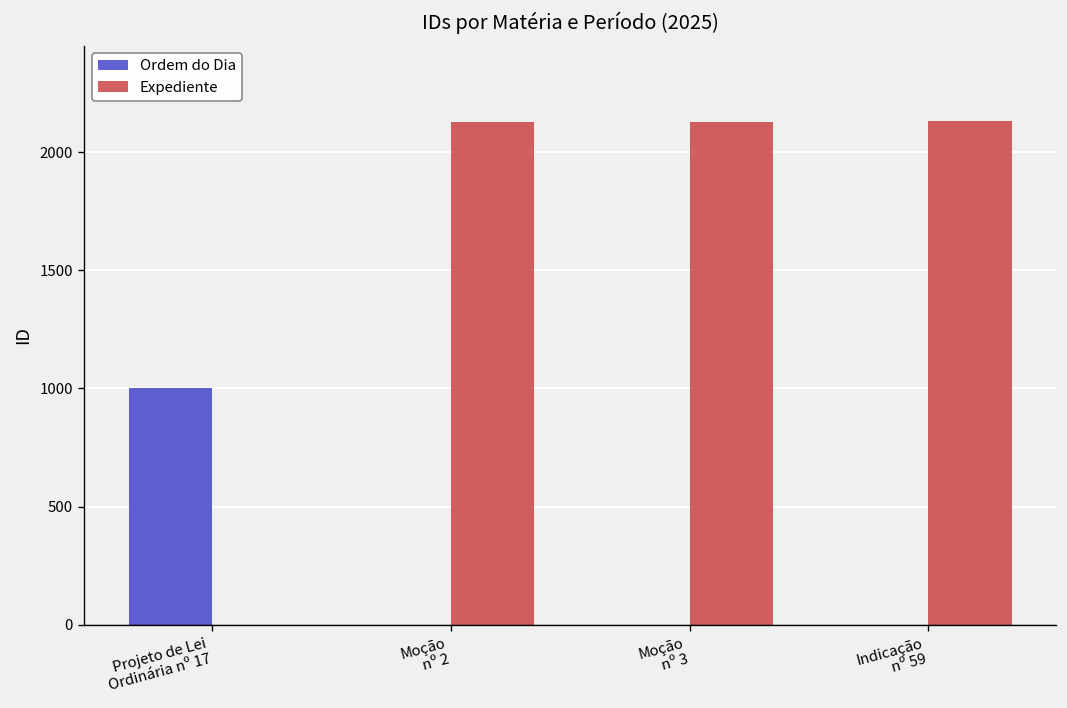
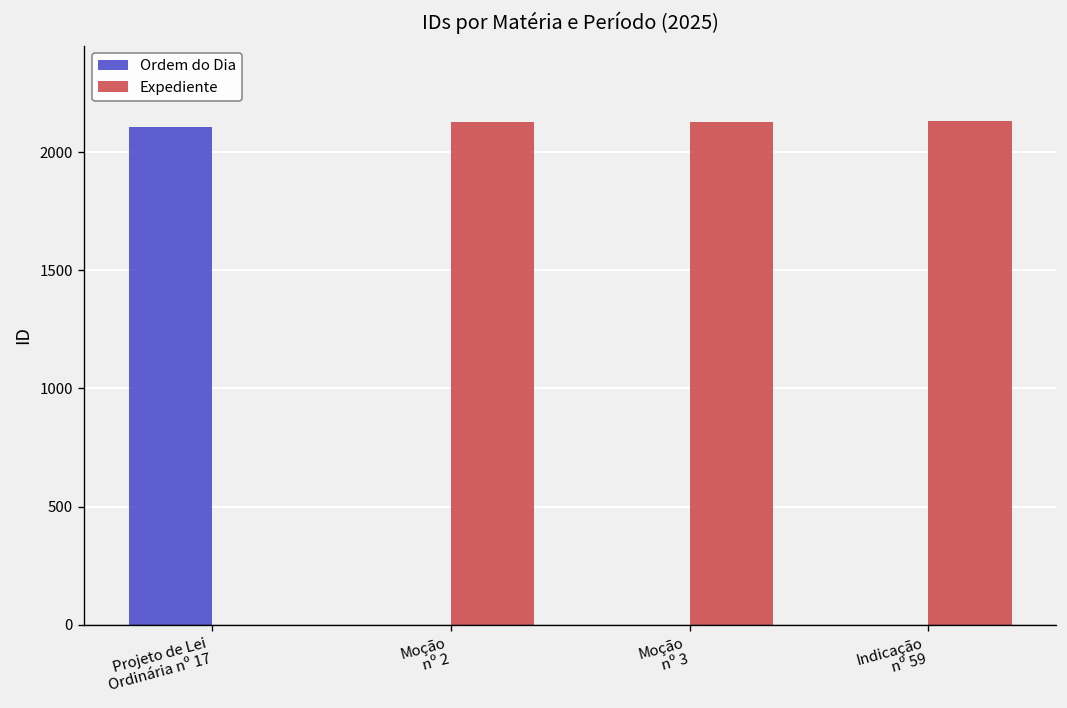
Ordem do Dia, Projeto de Lei Ordinária nº 17: 1000 -> 2110
